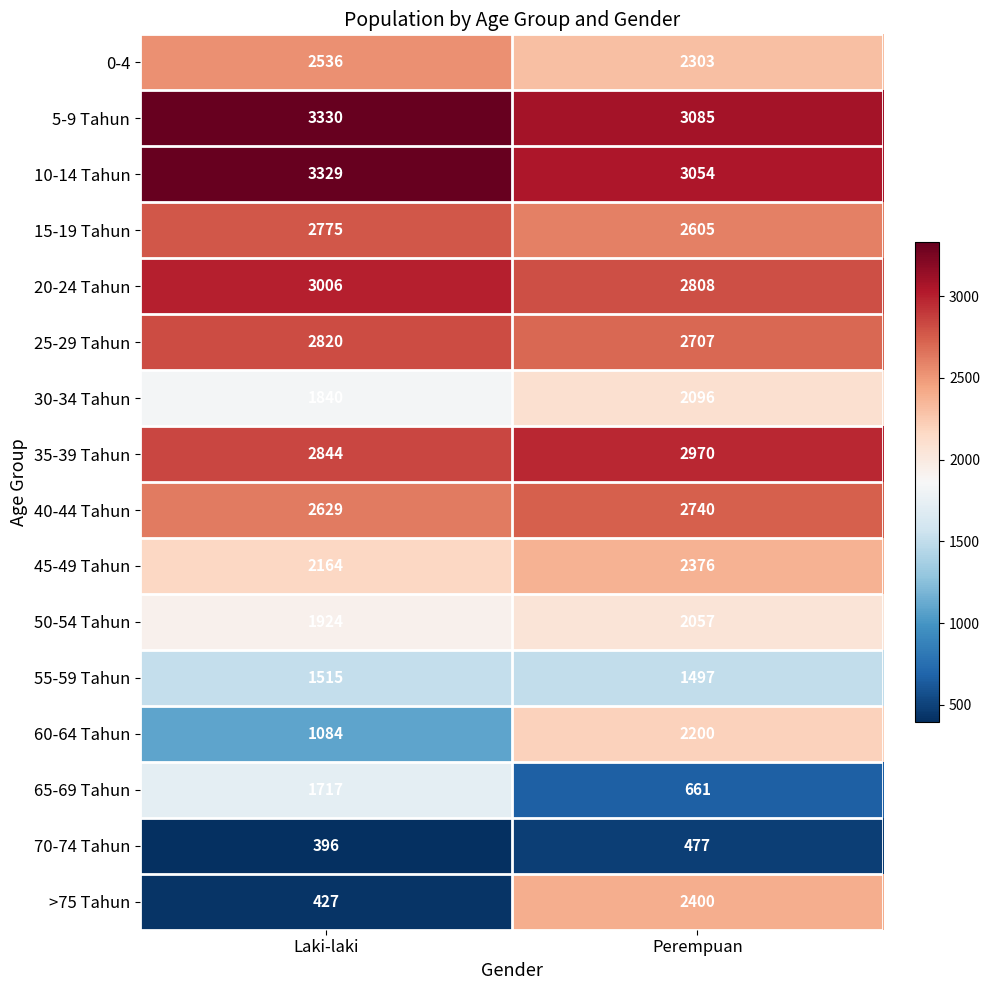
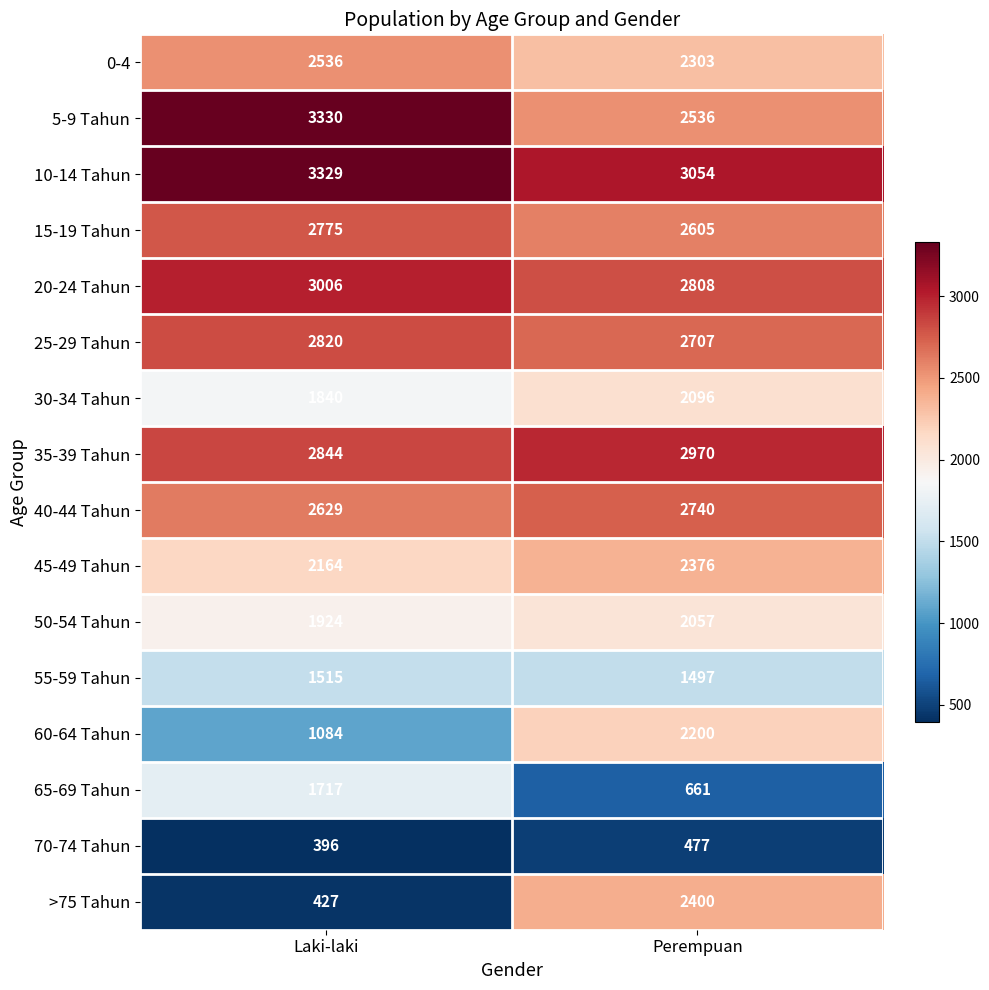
5-9 Tahun, Perempuan: 3085 -> 2536
